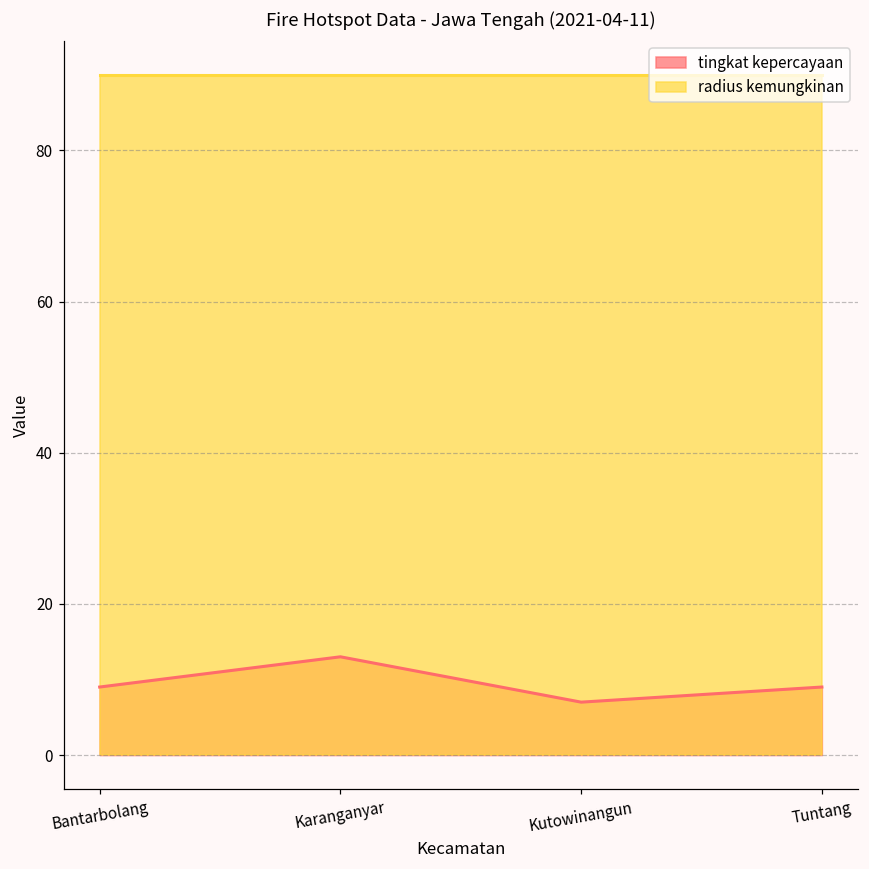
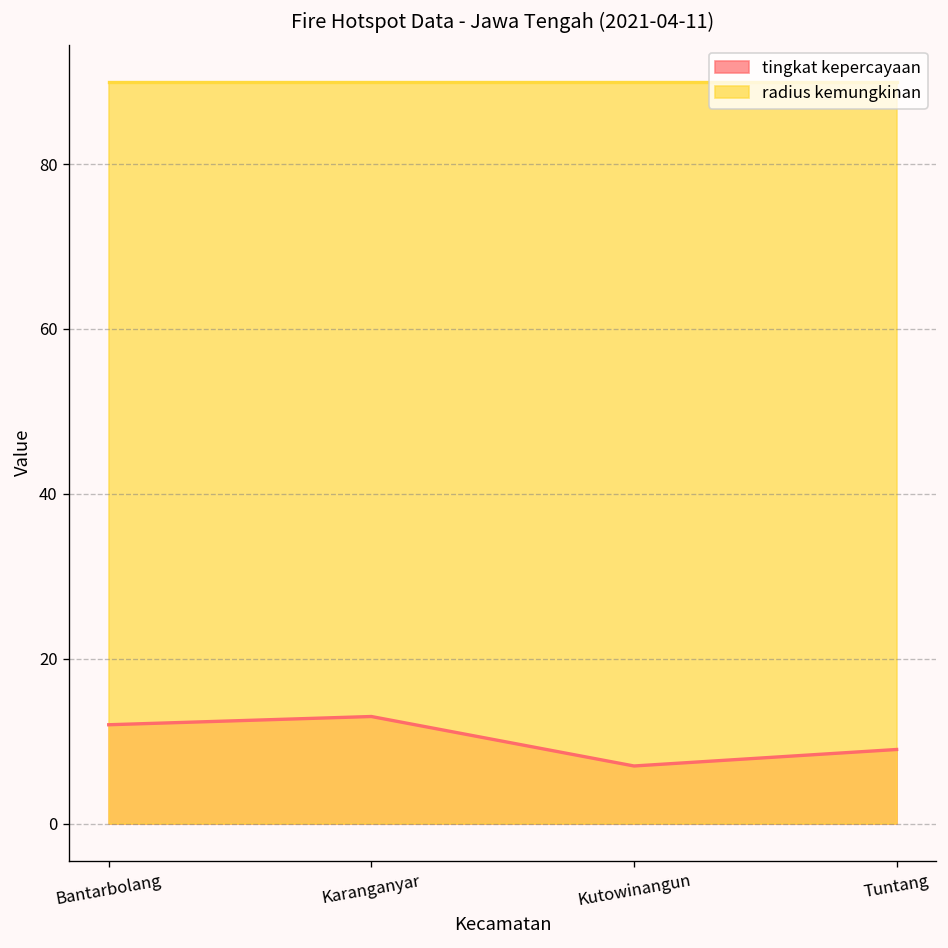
tingkat kepercayaan, Bantarbolang: 9 -> 12
